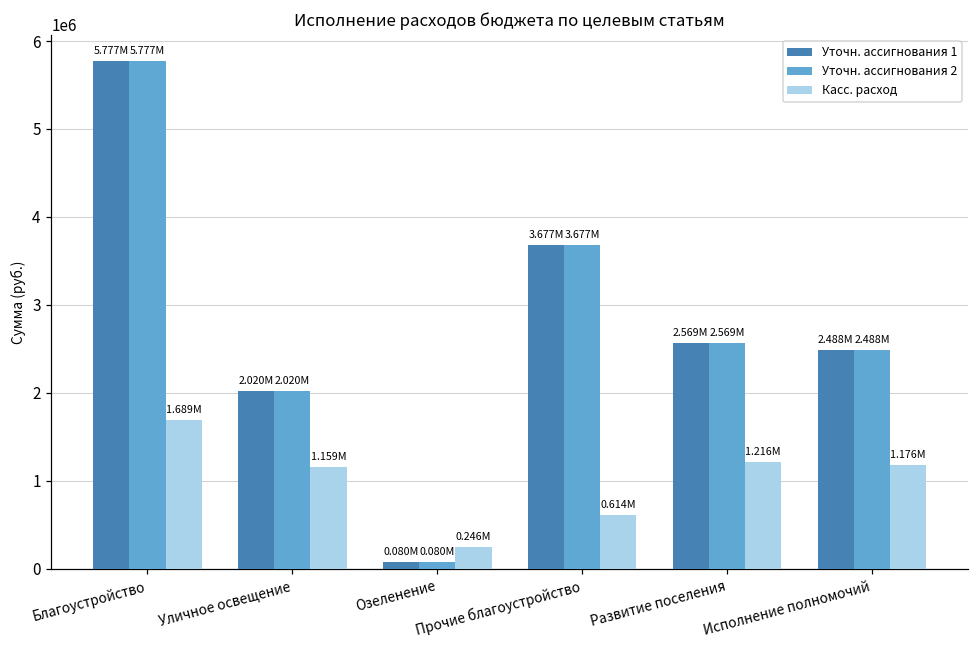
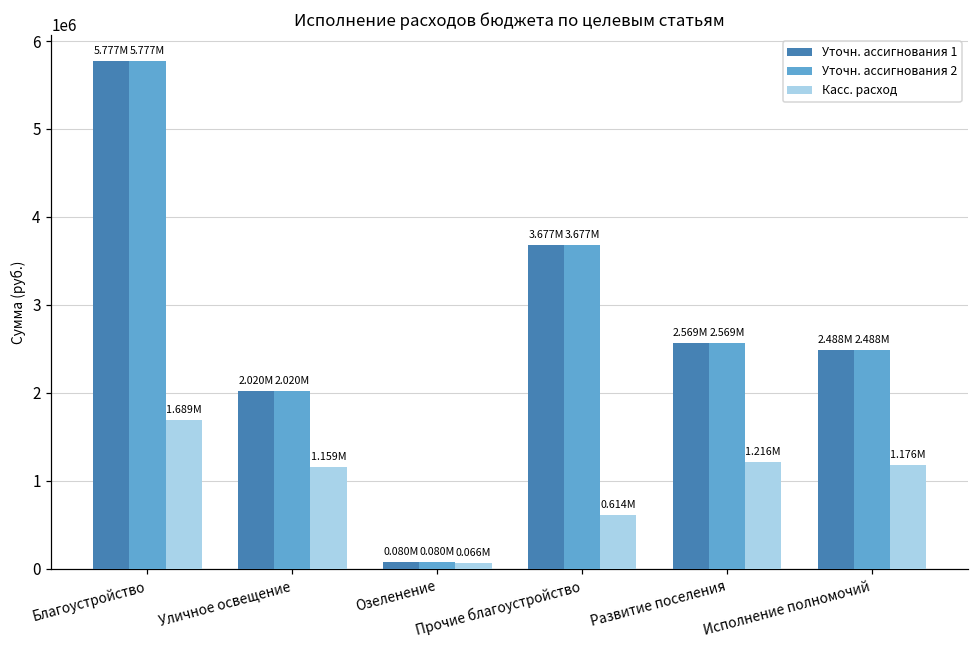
Касс. расход, Озеленение: 0.246M -> 0.066M
